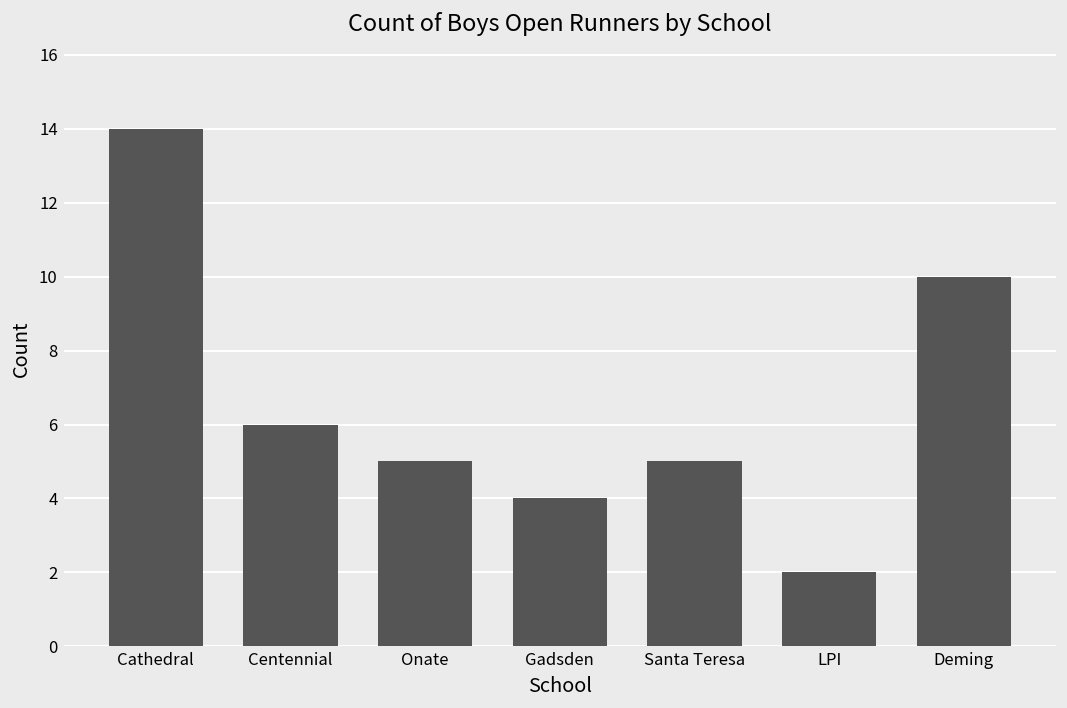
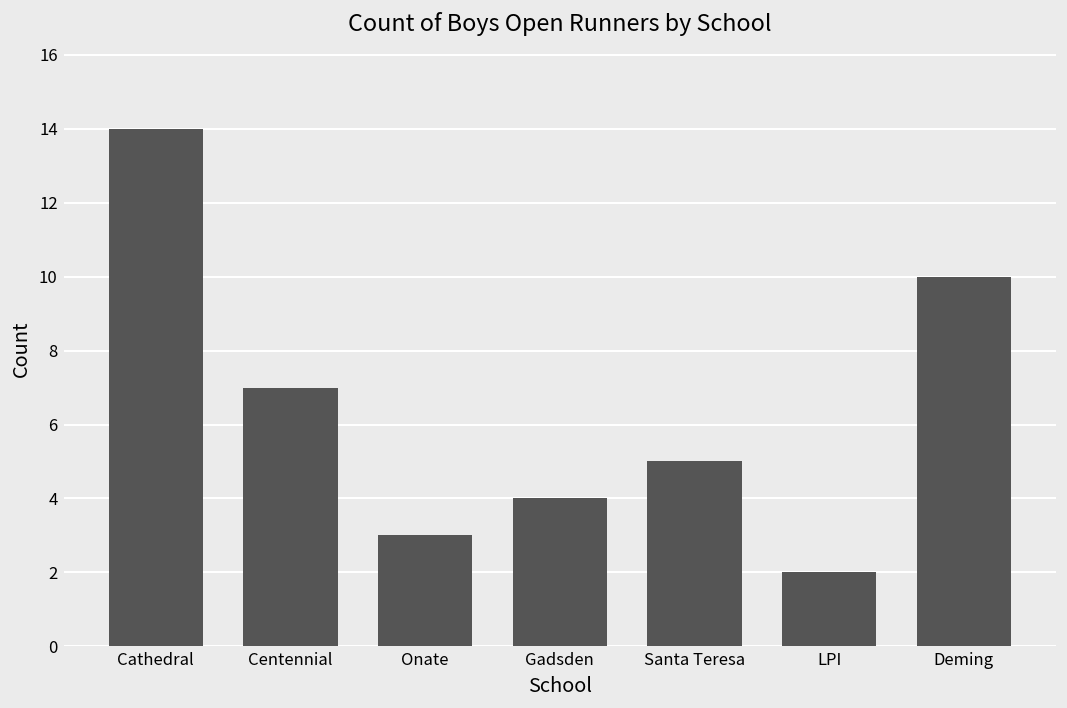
Centennial: 6 -> 7
Onate: 5 -> 3
